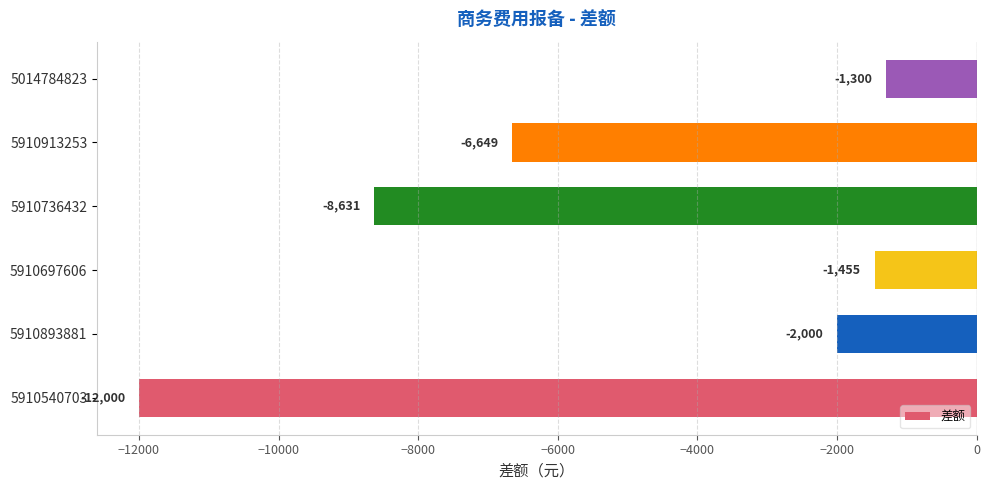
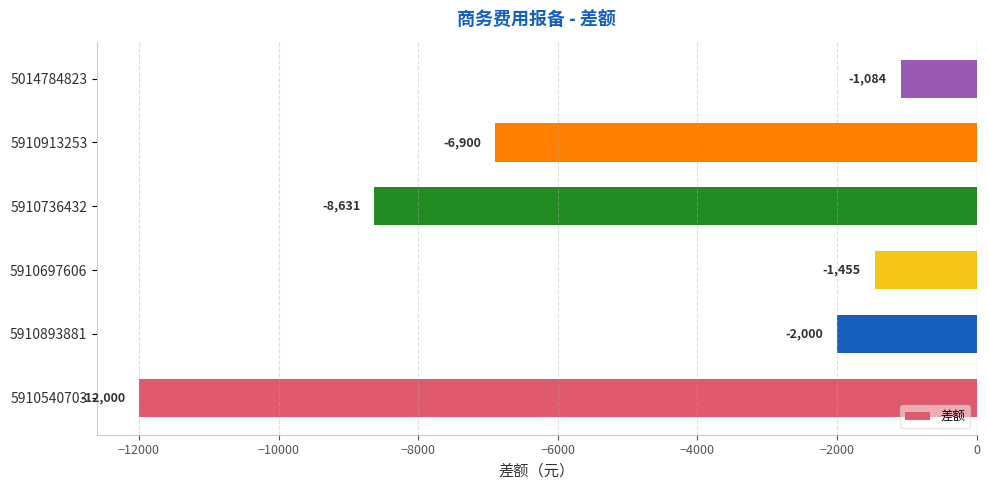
5014784823: -1,300 -> -1,084
5910913253: -6,649 -> -6,900
